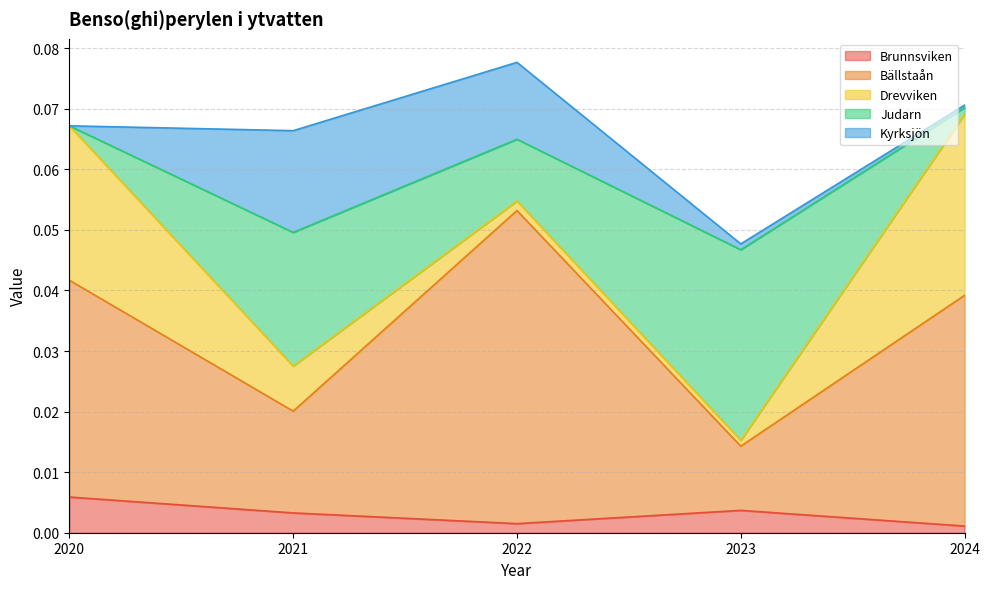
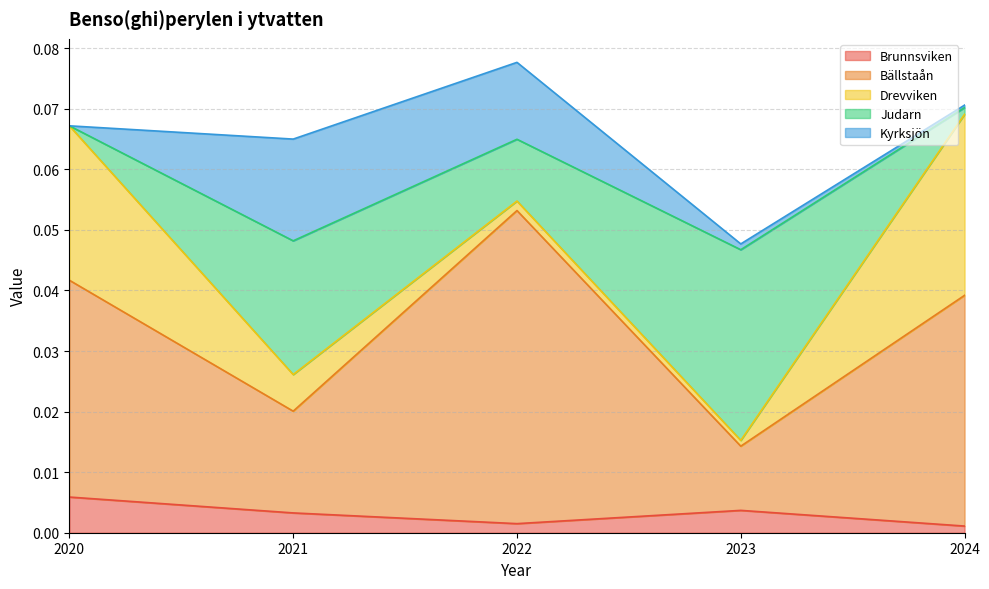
Drevviken, 2021: 0.007 -> 0.006
